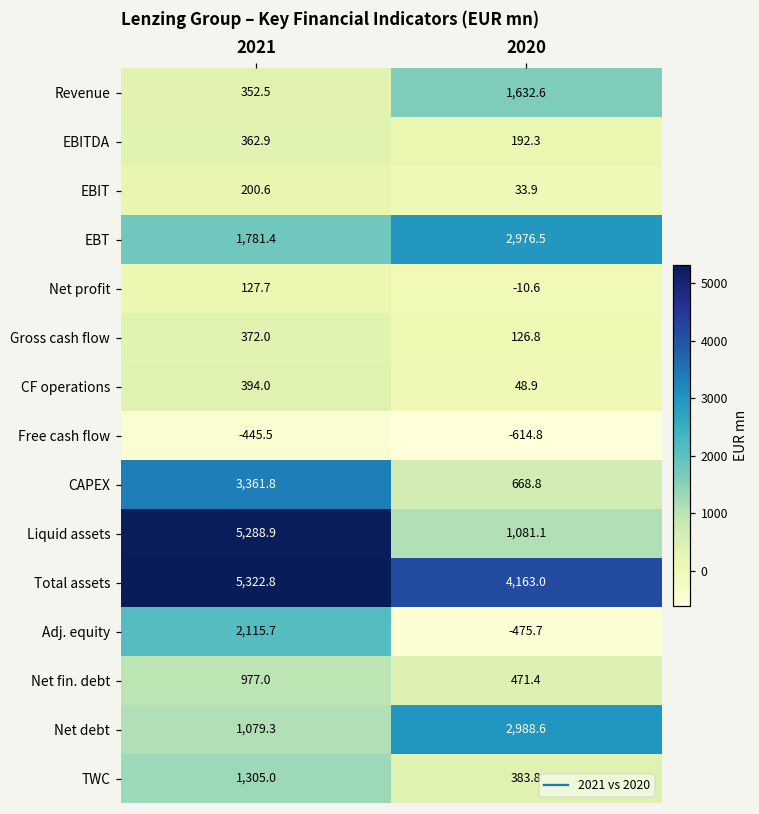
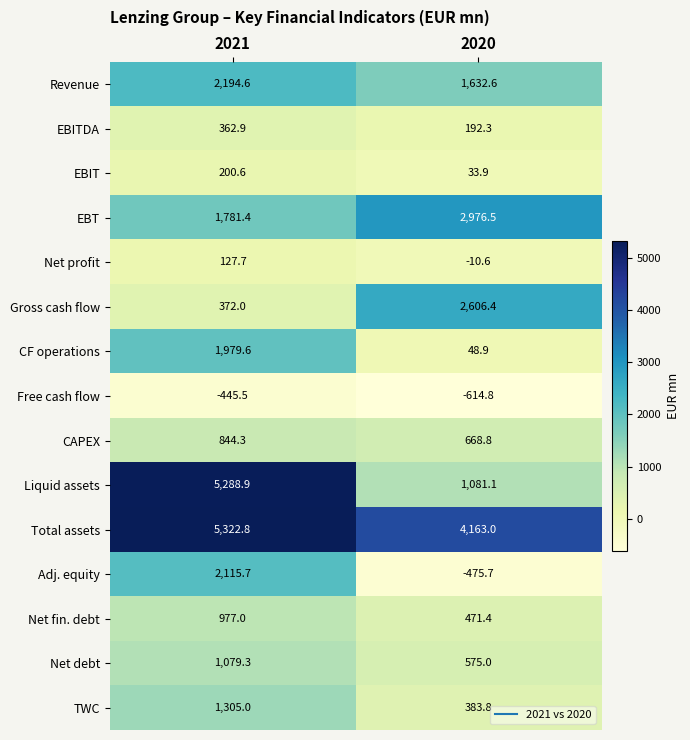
Revenue, 2021: 352.5 -> 2,194.6
Gross cash flow, 2020: 126.8 -> 2,606.4
CF operations, 2021: 394.0 -> 1,979.6
CAPEX, 2021: 3,361.8 -> 844.3
Net debt, 2020: 2,988.6 -> 575.0
